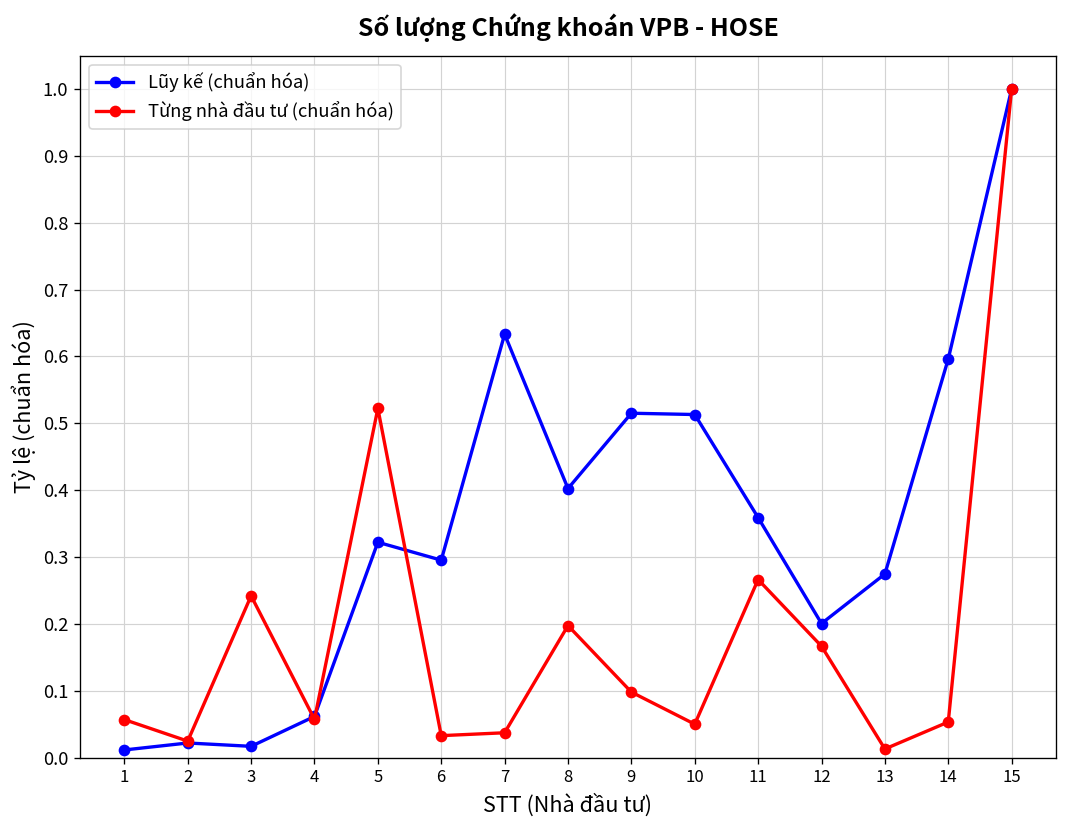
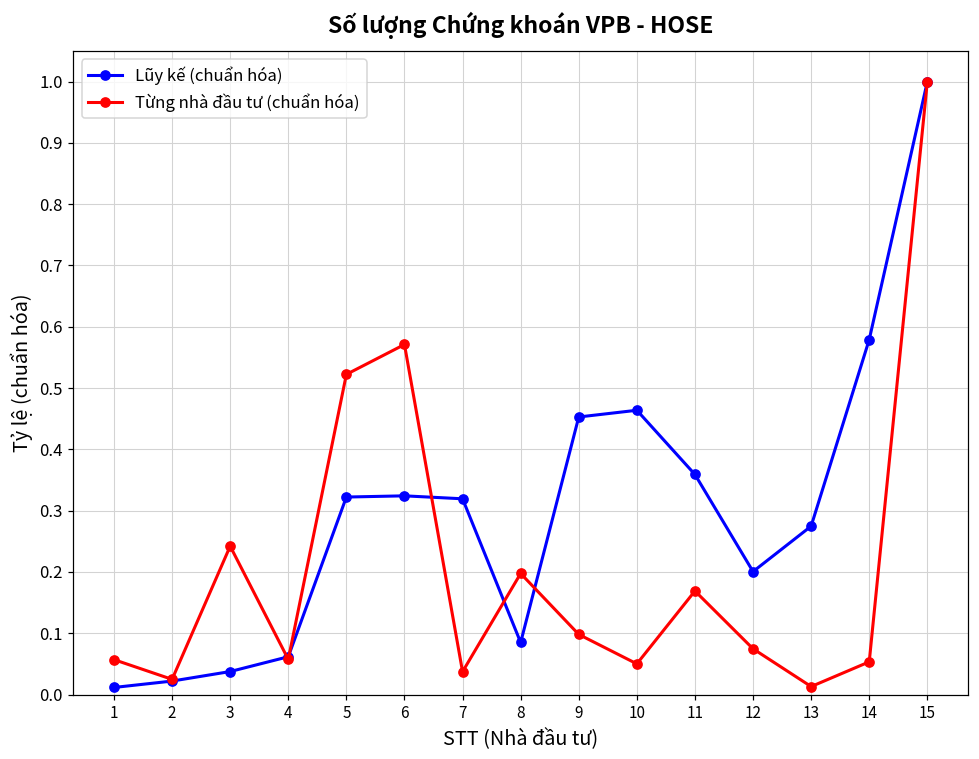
Lũy kế (chuẩn hóa), 3: 0.02 -> 0.04
Lũy kế (chuẩn hóa), 6: 0.30 -> 0.32
Từng nhà đầu tư (chuẩn hóa), 6: 0.03 -> 0.57
Lũy kế (chuẩn hóa), 7: 0.63 -> 0.32
Lũy kế (chuẩn hóa), 8: 0.40 -> 0.08
Lũy kế (chuẩn hóa), 9: 0.52 -> 0.45
Lũy kế (chuẩn hóa), 10: 0.51 -> 0.46
Từng nhà đầu tư (chuẩn hóa), 11: 0.27 -> 0.17
Từng nhà đầu tư (chuẩn hóa), 12: 0.17 -> 0.07
Lũy kế (chuẩn hóa), 14: 0.60 -> 0.58
